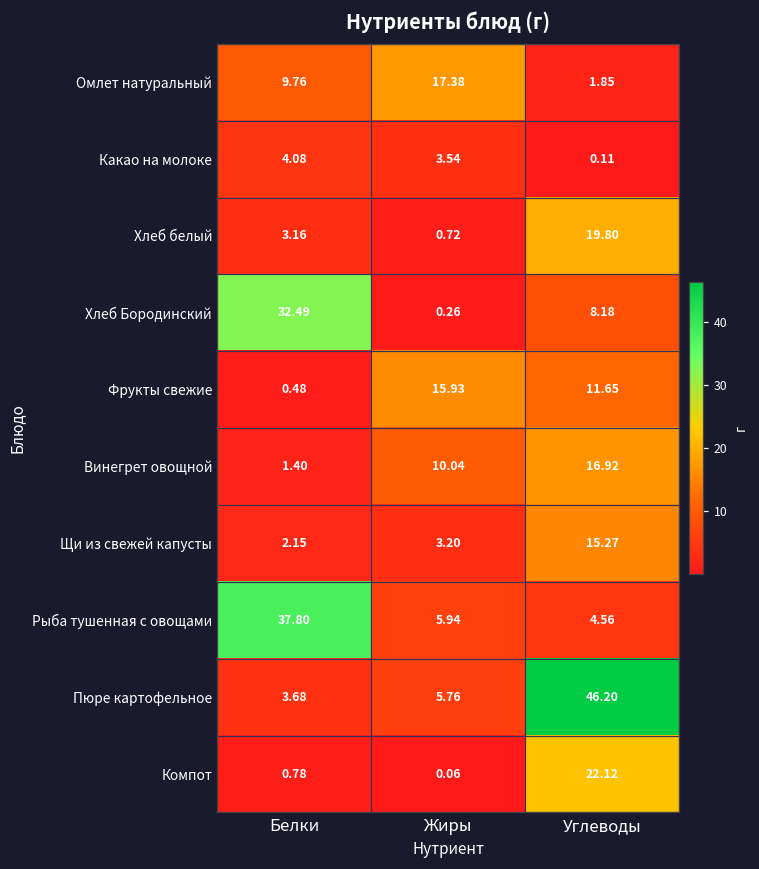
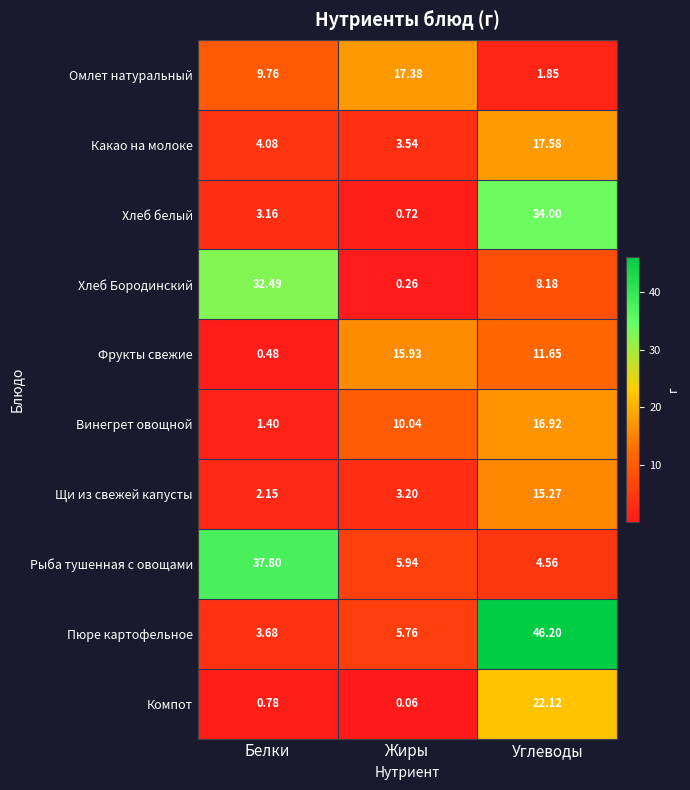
Какао на молоке, Углеводы: 0.11 -> 17.58
Хлеб белый, Углеводы: 19.80 -> 34.00
